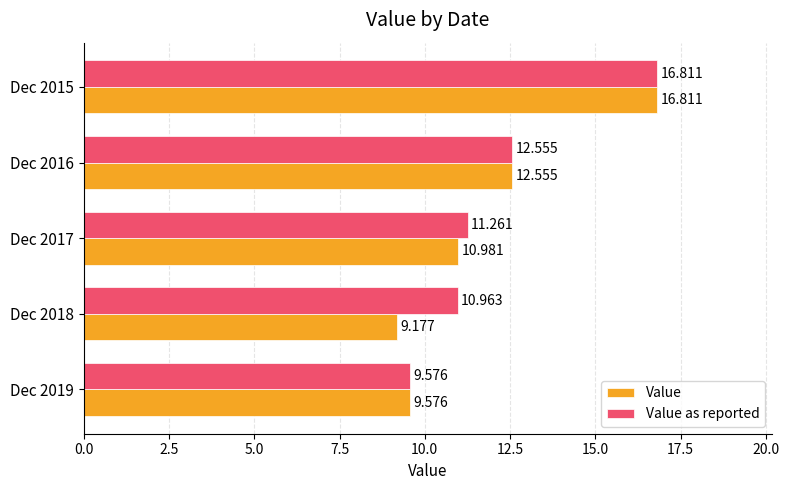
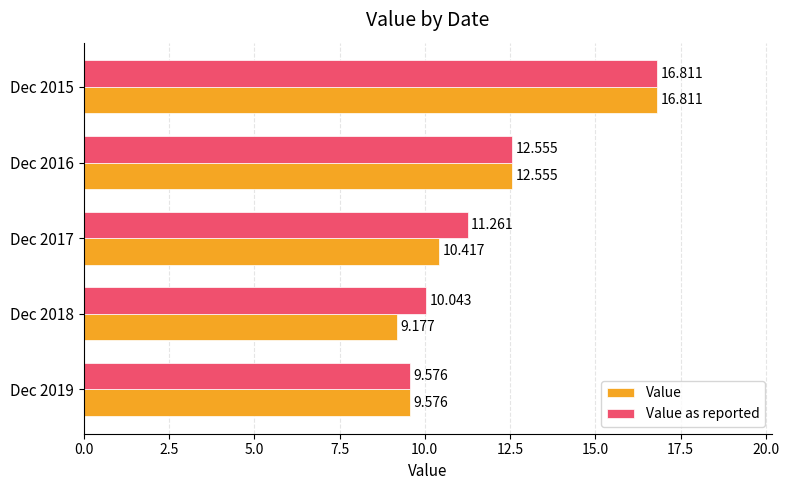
Value, Dec 2017: 10.981 -> 10.417
Value as reported, Dec 2018: 10.963 -> 10.043
